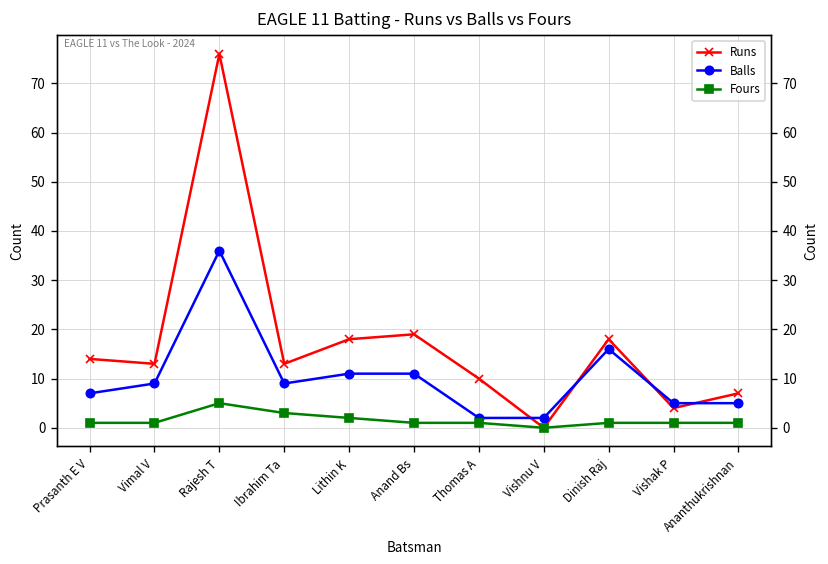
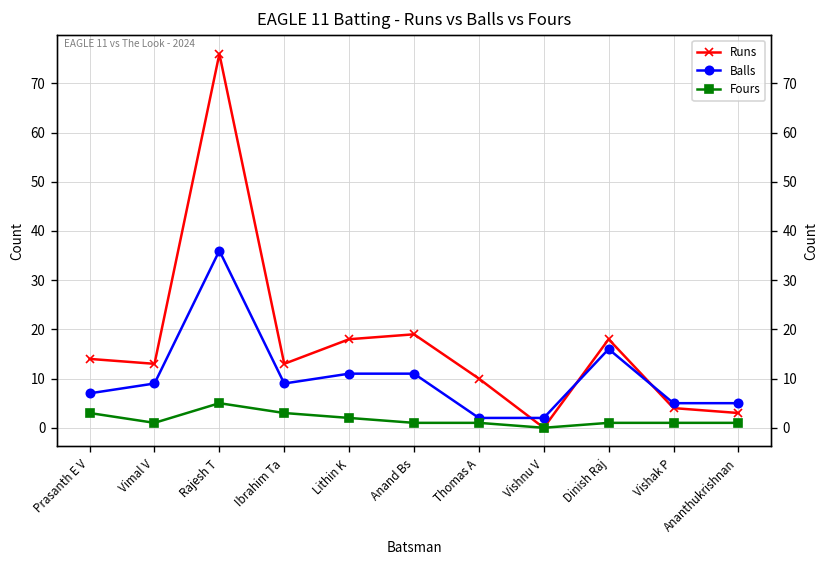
Fours, Prasanth E V: 1 -> 3
Runs, Ananthukrishnan: 7 -> 3
